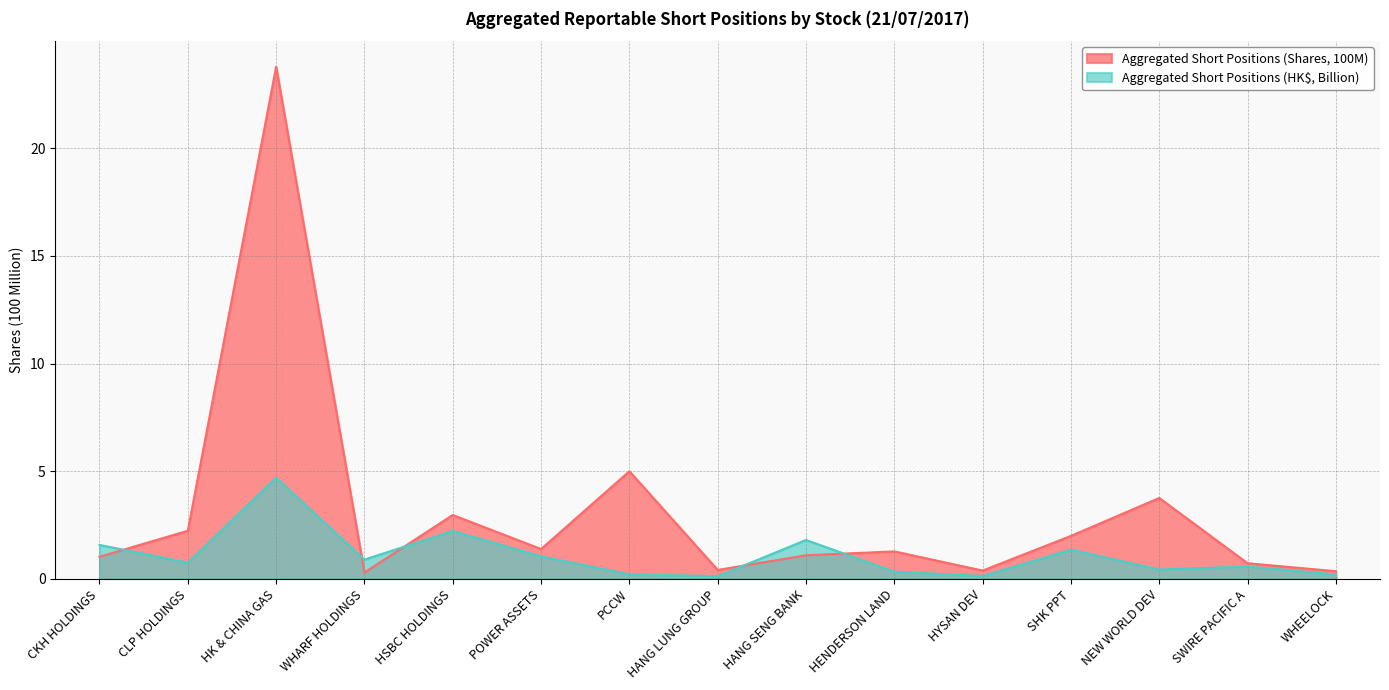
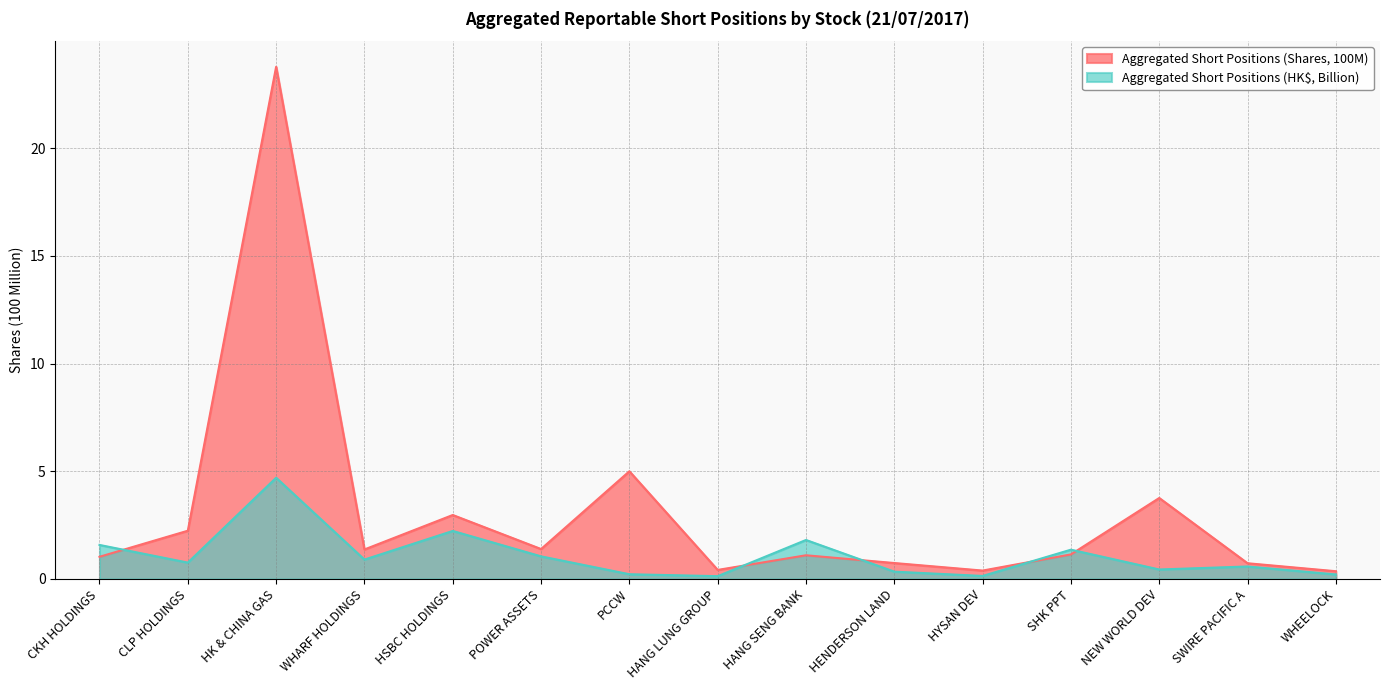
Aggregated Short Positions (Shares, 100M), WHARF HOLDINGS: 0.3 -> 1.4
Aggregated Short Positions (Shares, 100M), HENDERSON LAND: 1.3 -> 0.7
Aggregated Short Positions (Shares, 100M), SHK PPT: 2.0 -> 1.1
